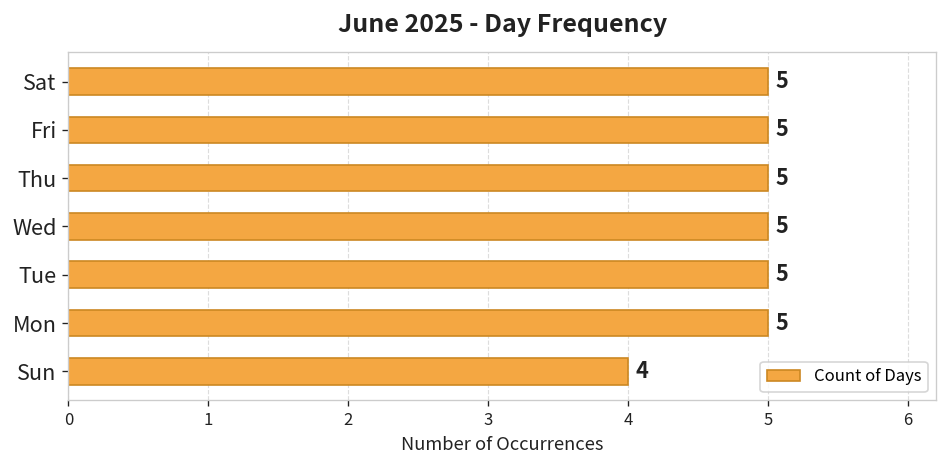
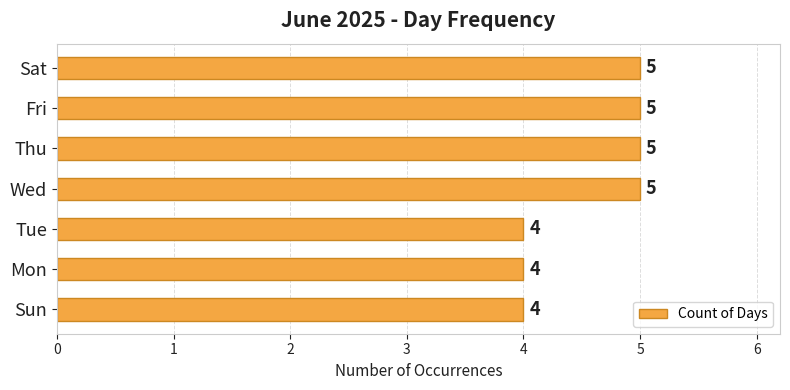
Tue: 5 -> 4
Mon: 5 -> 4
